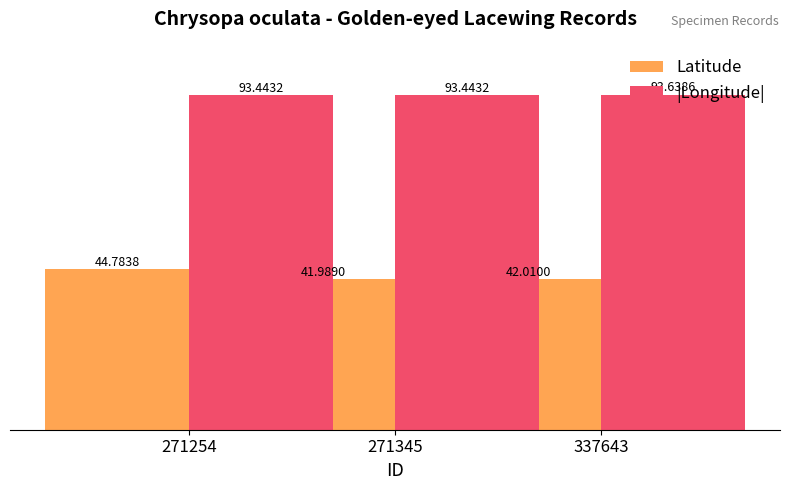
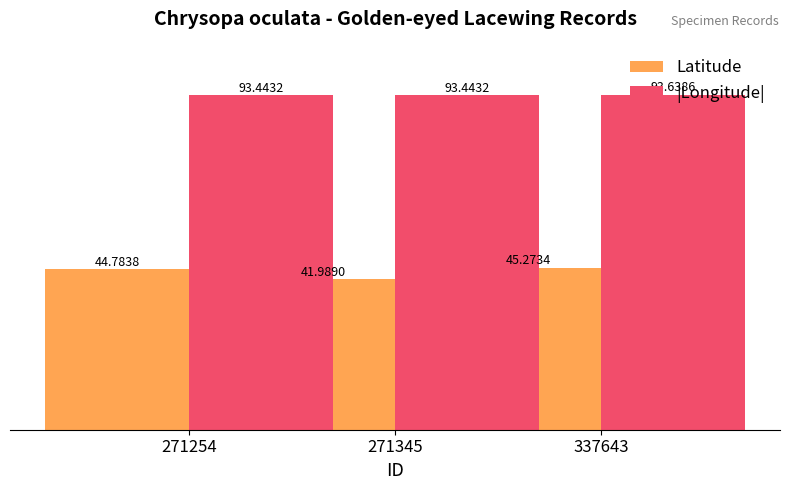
Latitude, 337643: 42.0100 -> 45.2734
